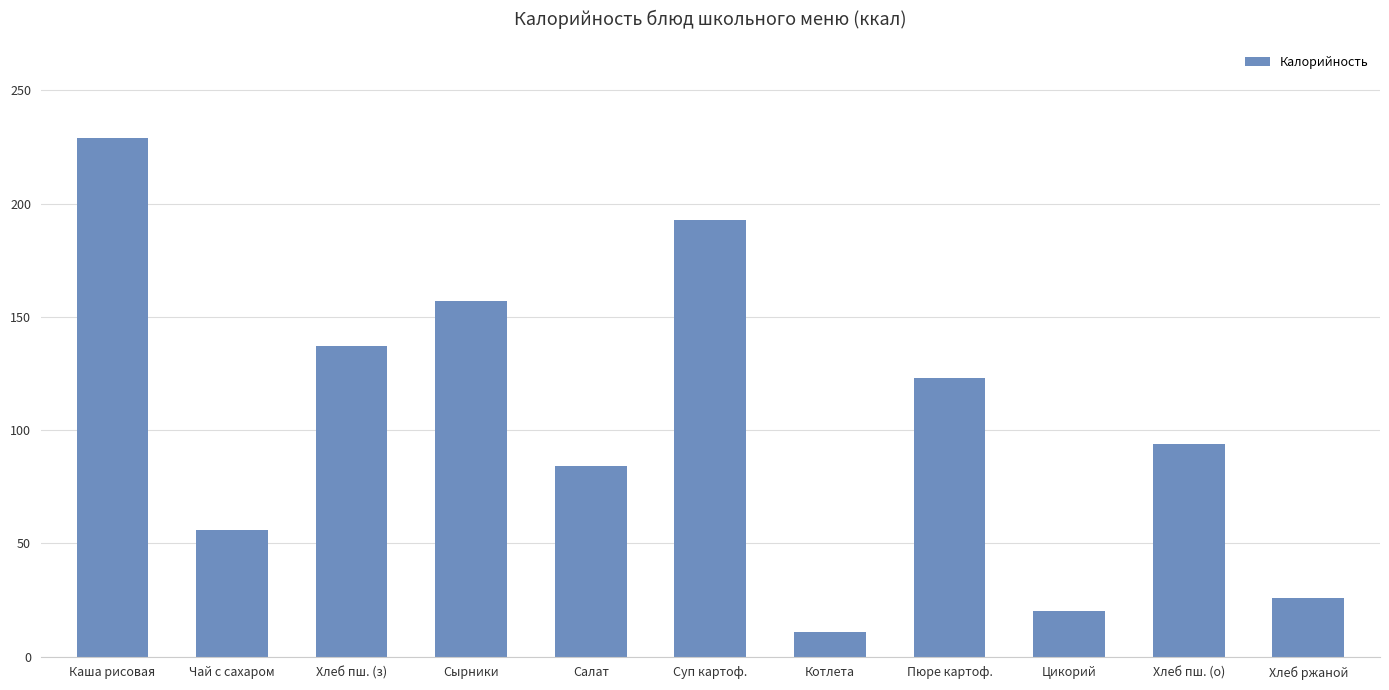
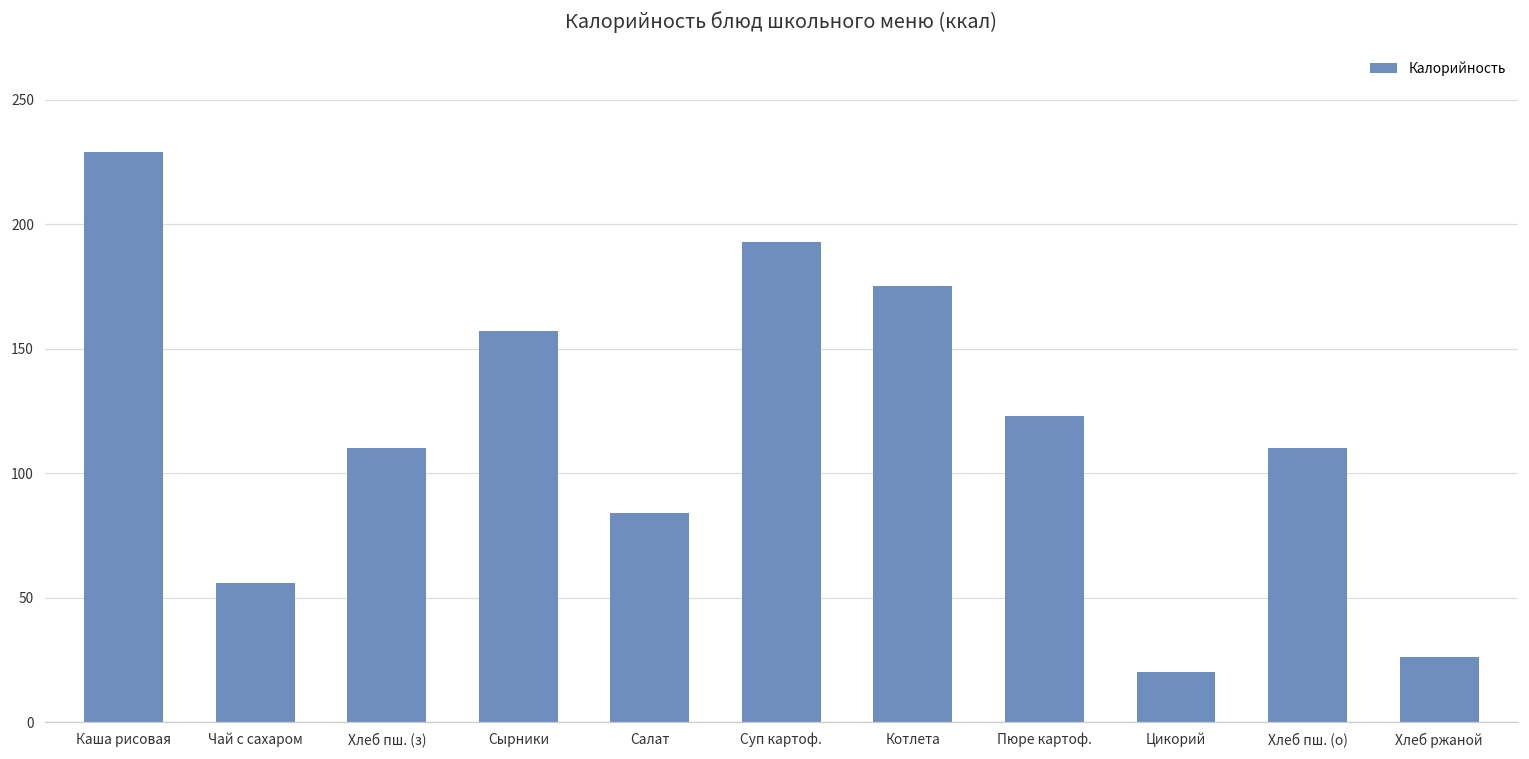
Хлеб пш. (з): 137 -> 110
Котлета: 11 -> 175
Хлеб пш. (о): 94 -> 110
